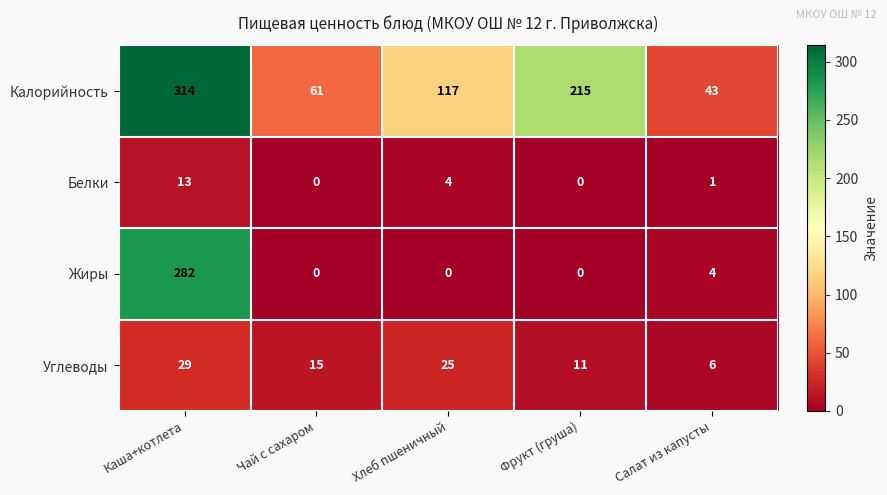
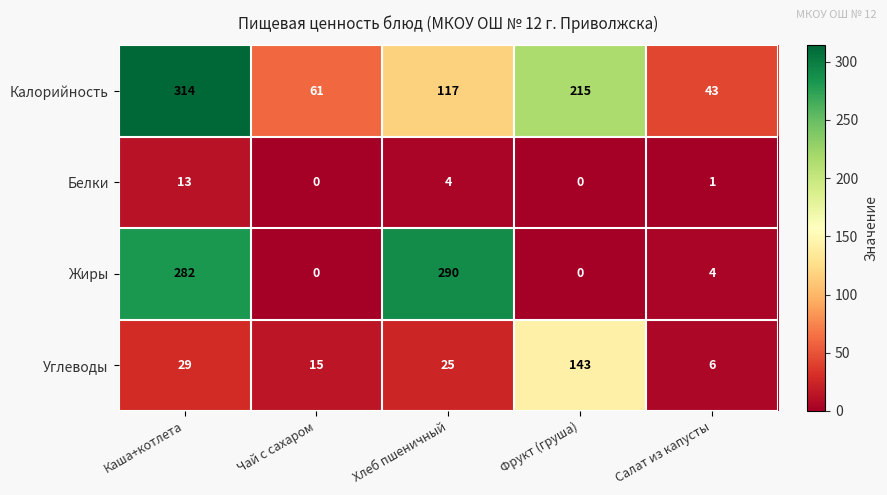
Жиры, Хлеб пшеничный: 0 -> 290
Углеводы, Фрукт (груша): 11 -> 143
